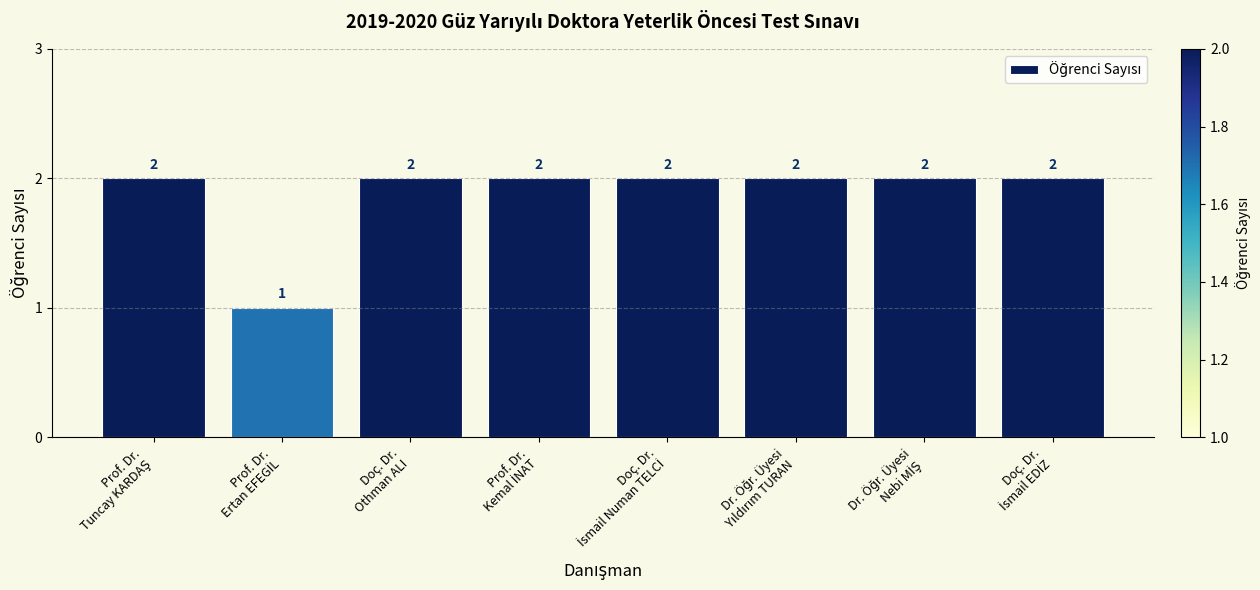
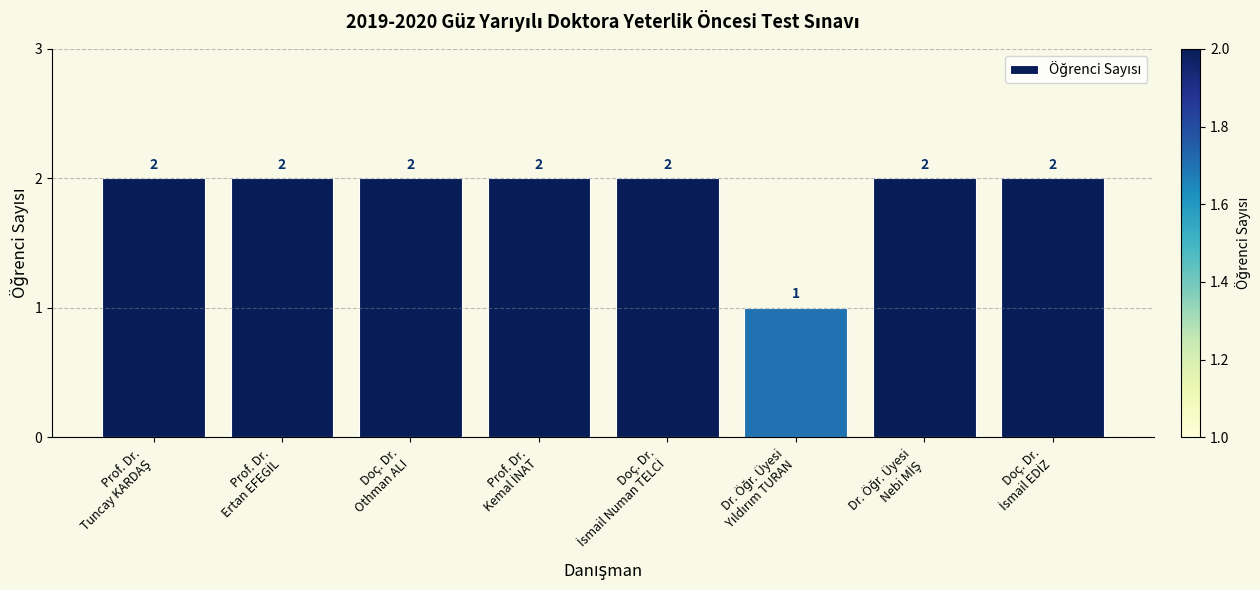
Prof. Dr. Ertan EFEGİL: 1 -> 2
Dr. Öğr. Üyesi Yıldırım TURAN: 2 -> 1
